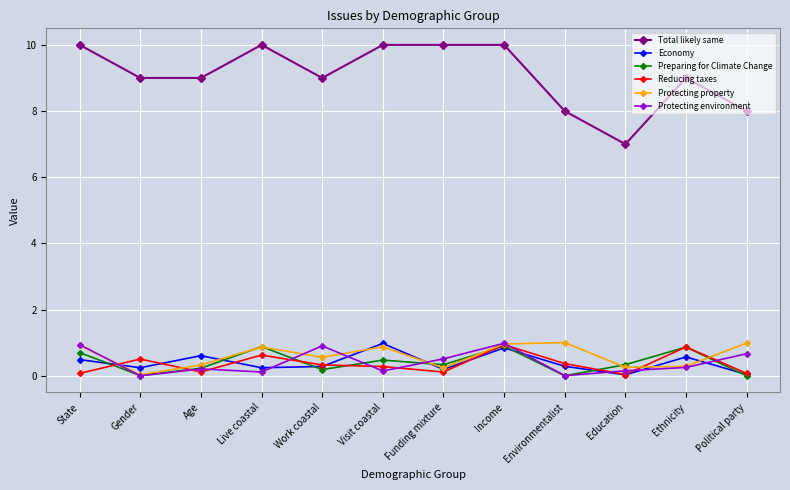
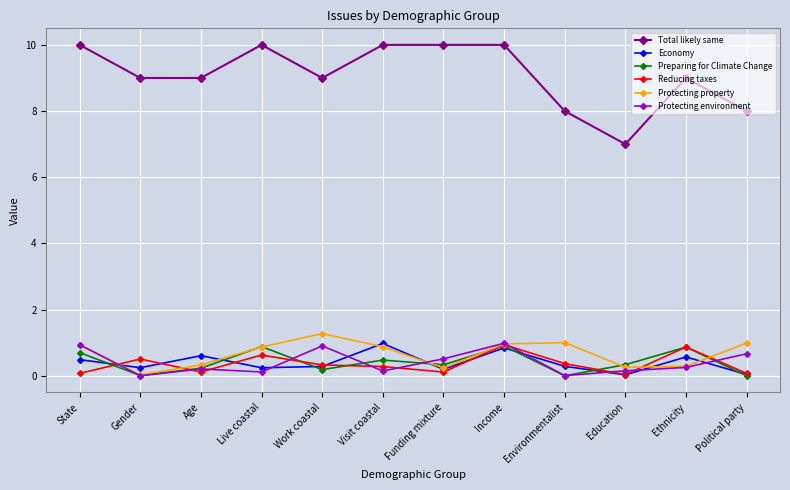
Protecting property, Work coastal: 0.6 -> 1.3
